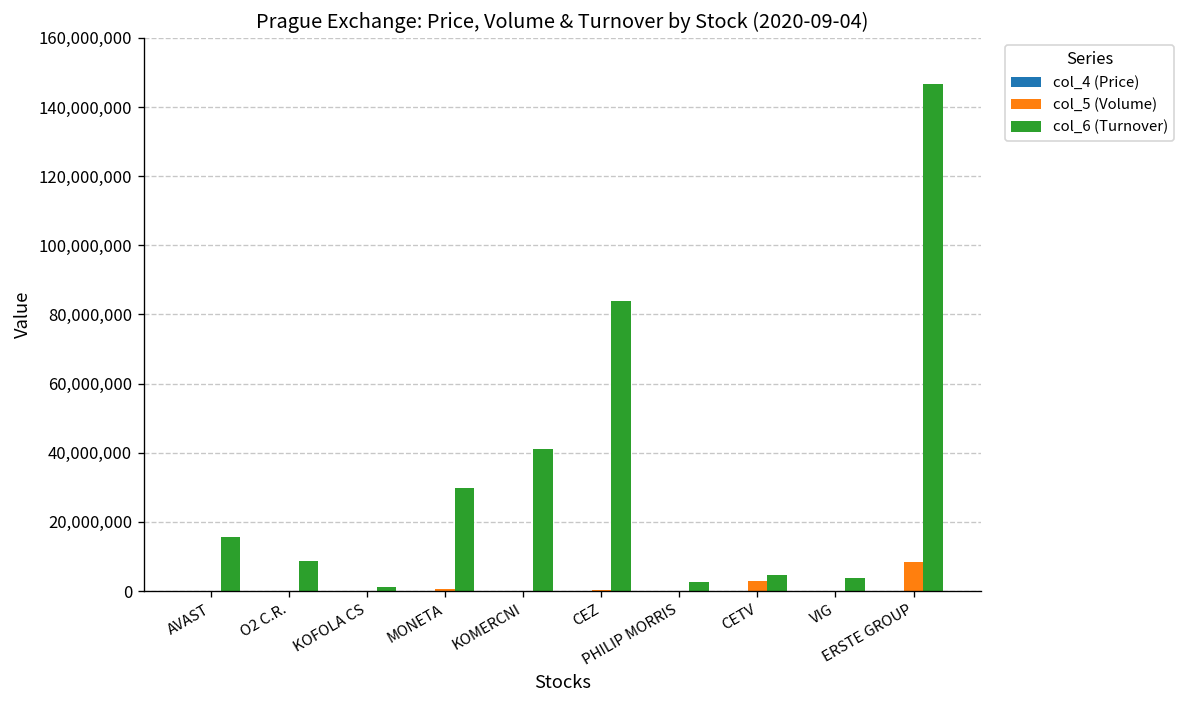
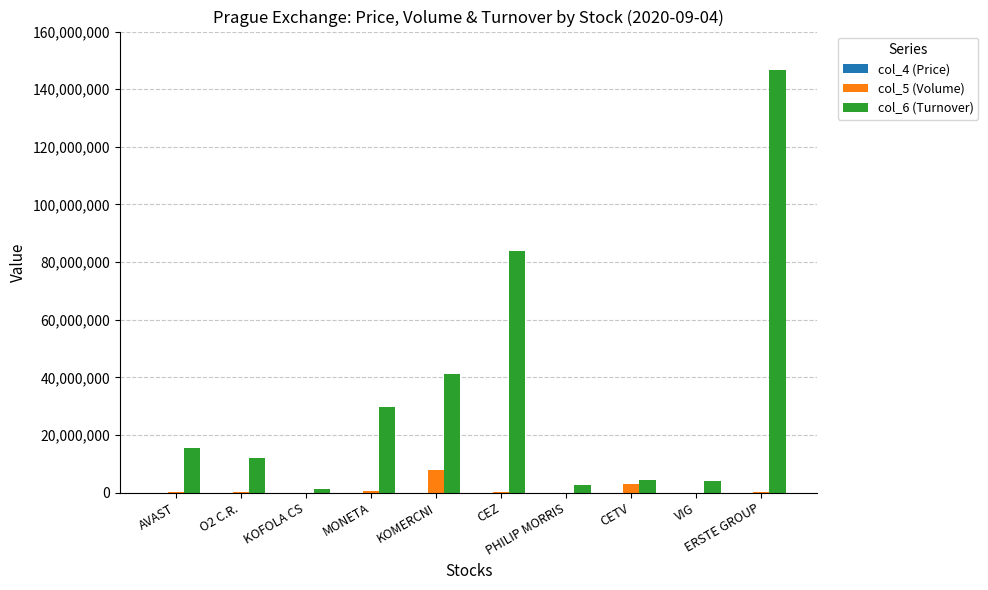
col_6 (Turnover), O2 C.R.: 9,000,000 -> 12,000,000
col_5 (Volume), KOMERCNI: 0 -> 8,000,000
col_5 (Volume), ERSTE GROUP: 8,000,000 -> 0
